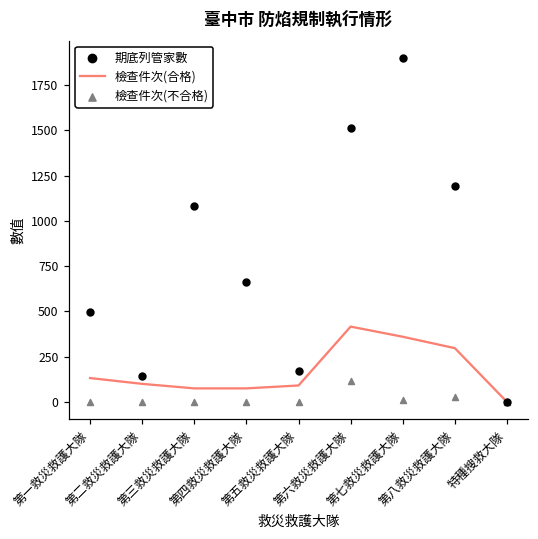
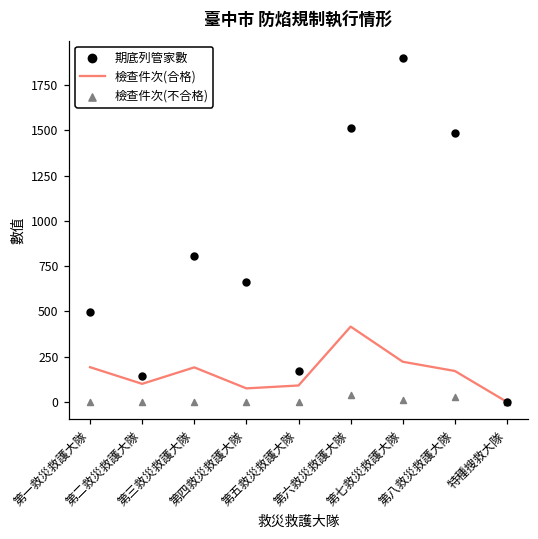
檢查件次(合格), 第一救災救護大隊: 130 -> 190
檢查件次(合格), 第三救災救護大隊: 80 -> 190
期底列管家數, 第三救災救護大隊: 1080 -> 800
檢查件次(不合格), 第六救災救護大隊: 110 -> 40
檢查件次(合格), 第七救災救護大隊: 360 -> 220
檢查件次(合格), 第八救災救護大隊: 300 -> 170
期底列管家數, 第八救災救護大隊: 1190 -> 1490
